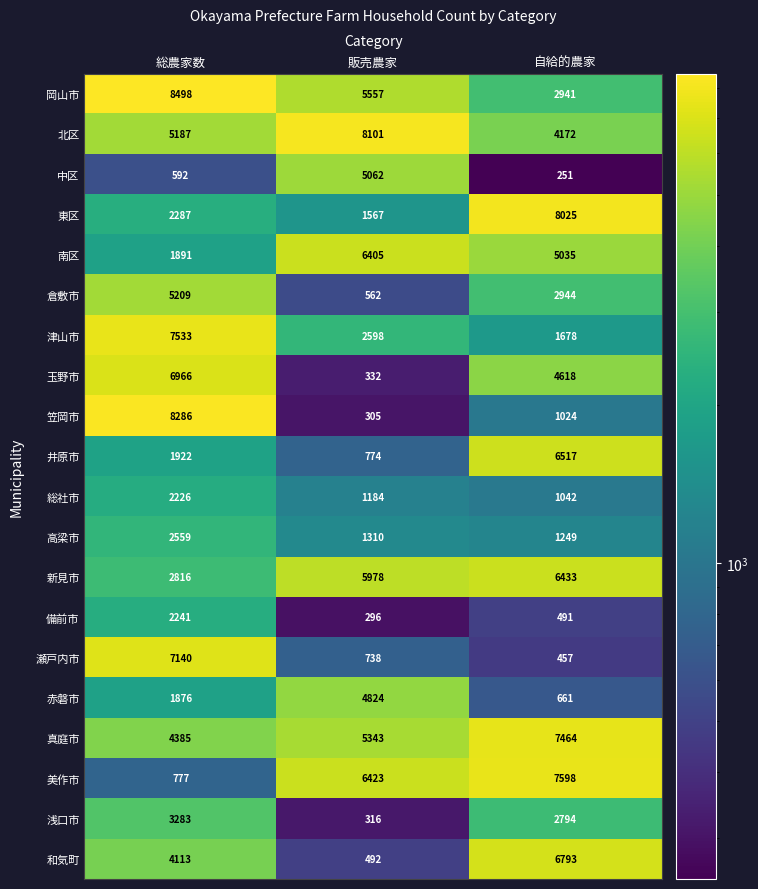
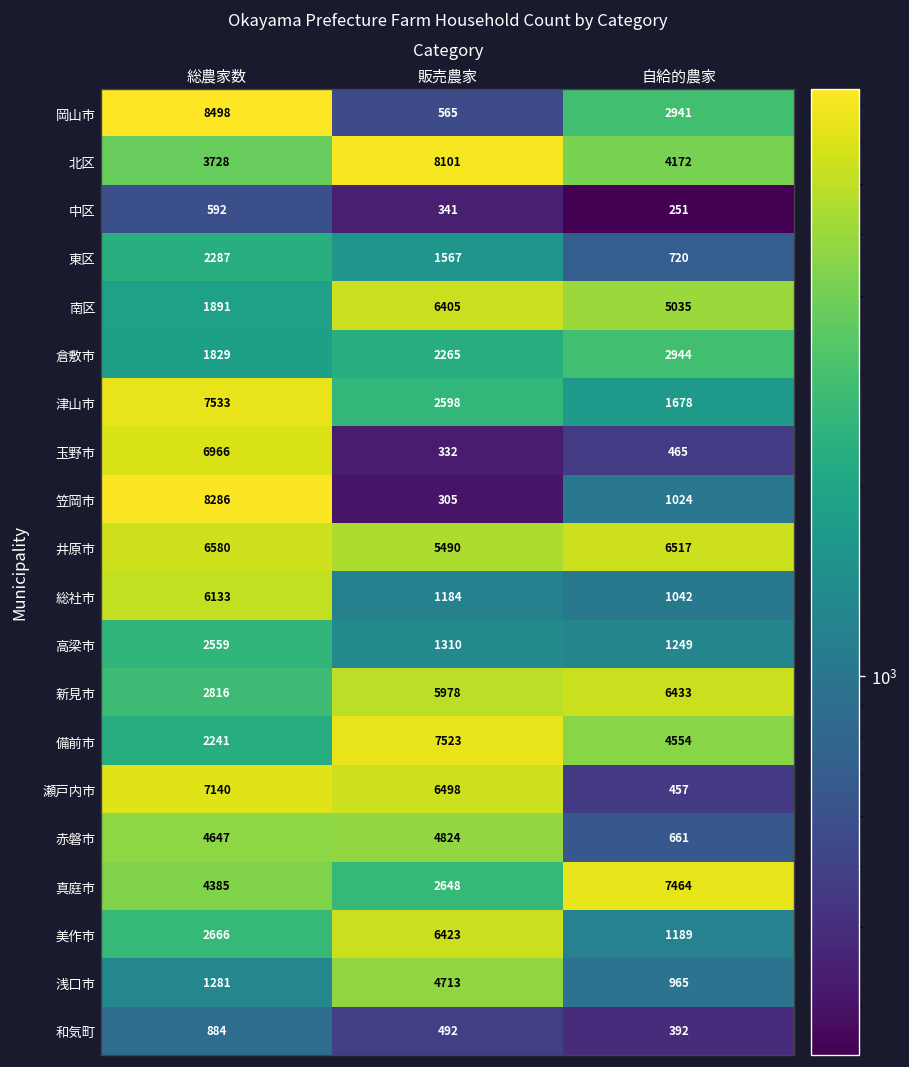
岡山市, 販売農家: 5557 -> 565
北区, 総農家数: 5187 -> 3728
中区, 販売農家: 5062 -> 341
東区, 自給的農家: 8025 -> 720
倉敷市, 総農家数: 5209 -> 1829
倉敷市, 販売農家: 562 -> 2265
玉野市, 自給的農家: 4618 -> 465
井原市, 総農家数: 1922 -> 6580
井原市, 販売農家: 774 -> 5490
総社市, 総農家数: 2226 -> 6133
備前市, 販売農家: 296 -> 7523
備前市, 自給的農家: 491 -> 4554
瀬戸内市, 販売農家: 738 -> 6498
赤磐市, 総農家数: 1876 -> 4647
真庭市, 販売農家: 5343 -> 2648
美作市, 総農家数: 777 -> 2666
美作市, 自給的農家: 7598 -> 1189
浅口市, 総農家数: 3283 -> 1281
浅口市, 販売農家: 316 -> 4713
浅口市, 自給的農家: 2794 -> 965
和気町, 総農家数: 4113 -> 884
和気町, 自給的農家: 6793 -> 392
